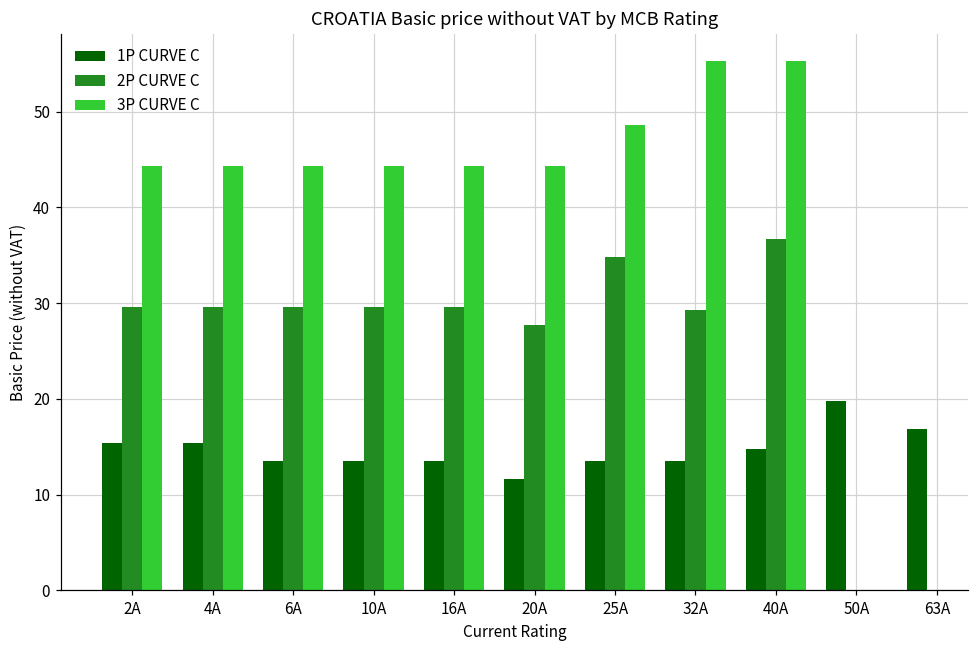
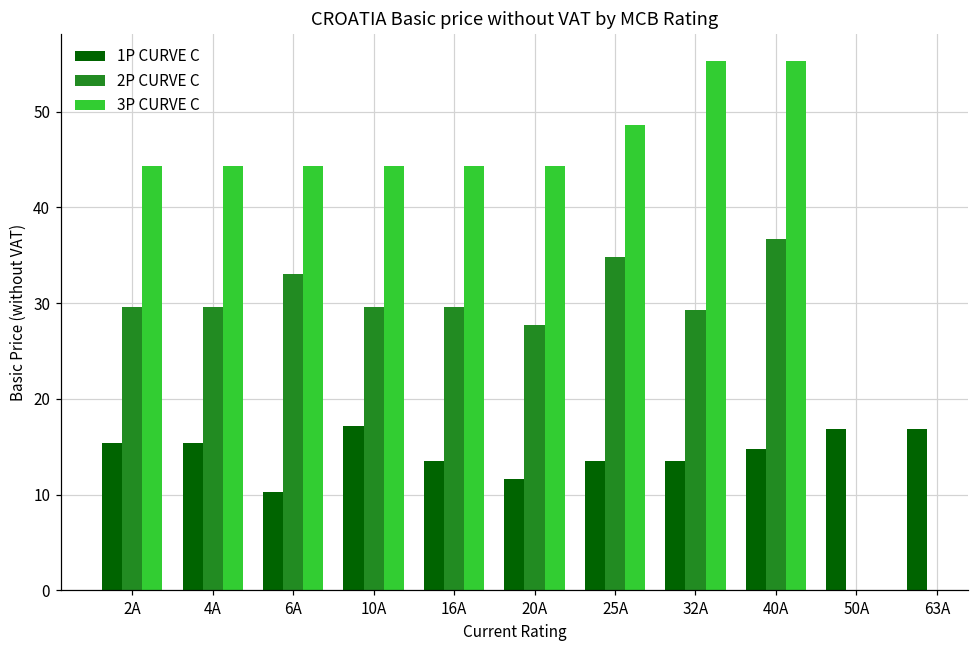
1P CURVE C, 6A: 13 -> 10
2P CURVE C, 6A: 30 -> 33
1P CURVE C, 10A: 13 -> 17
1P CURVE C, 50A: 20 -> 17
